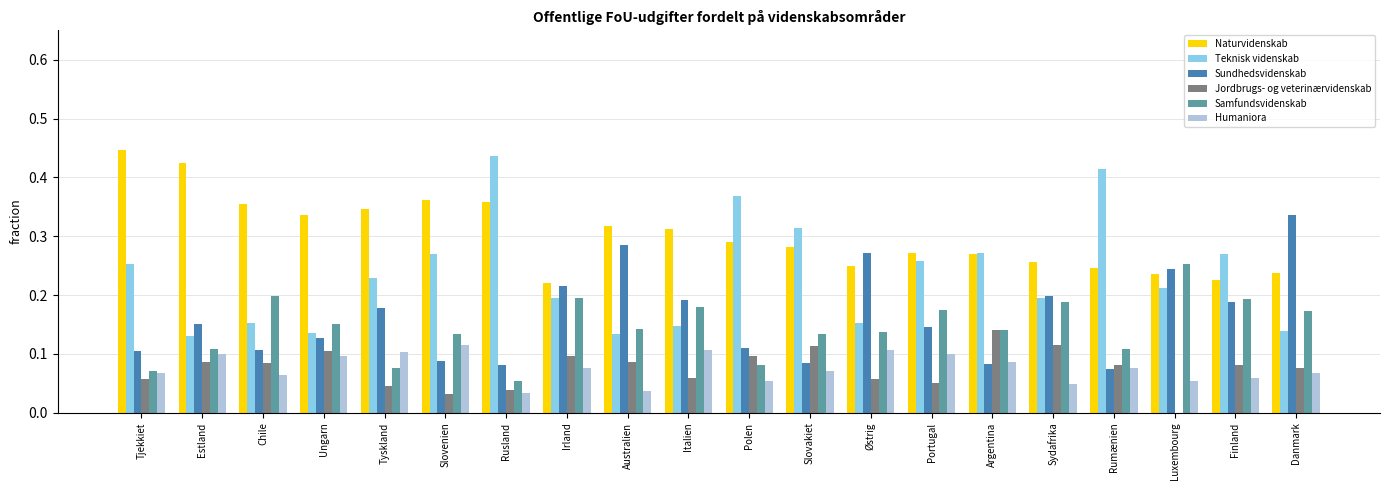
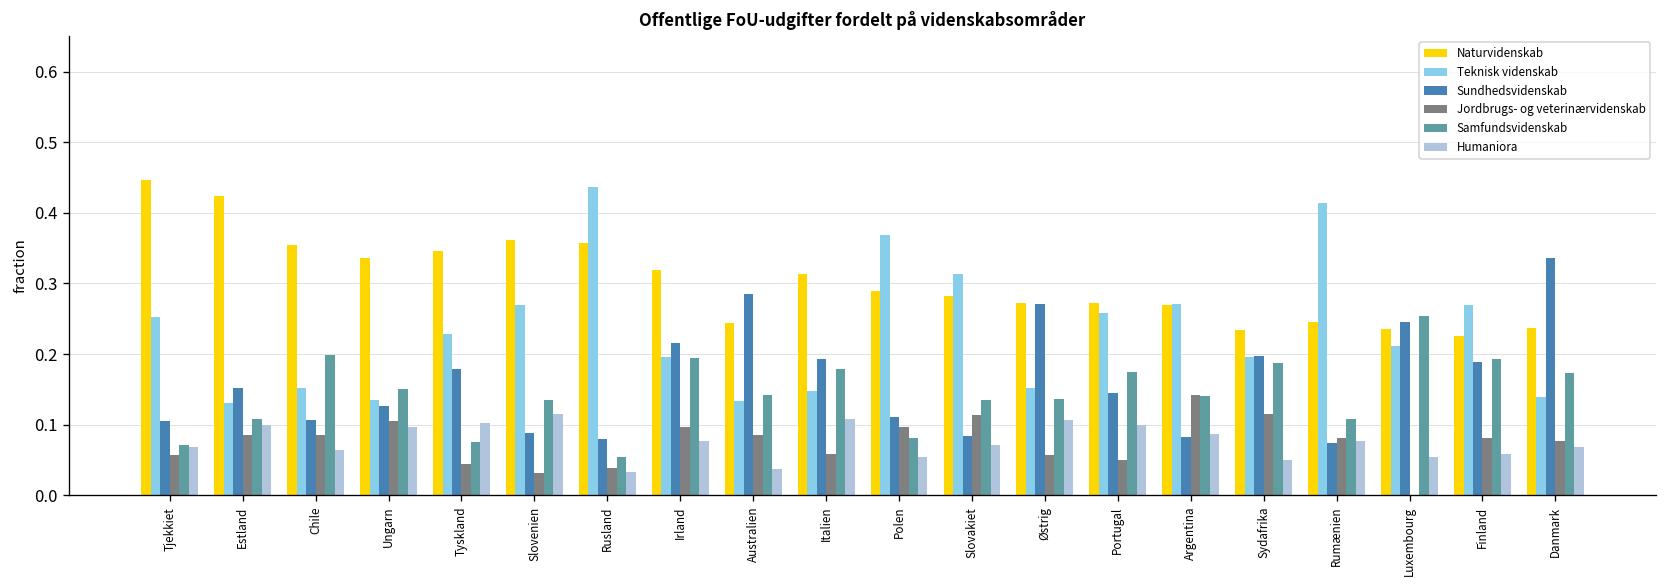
Naturvidenskab, Irland: 0.22 -> 0.32
Naturvidenskab, Australien: 0.32 -> 0.24
Naturvidenskab, Østrig: 0.25 -> 0.27
Naturvidenskab, Sydafrika: 0.26 -> 0.23
